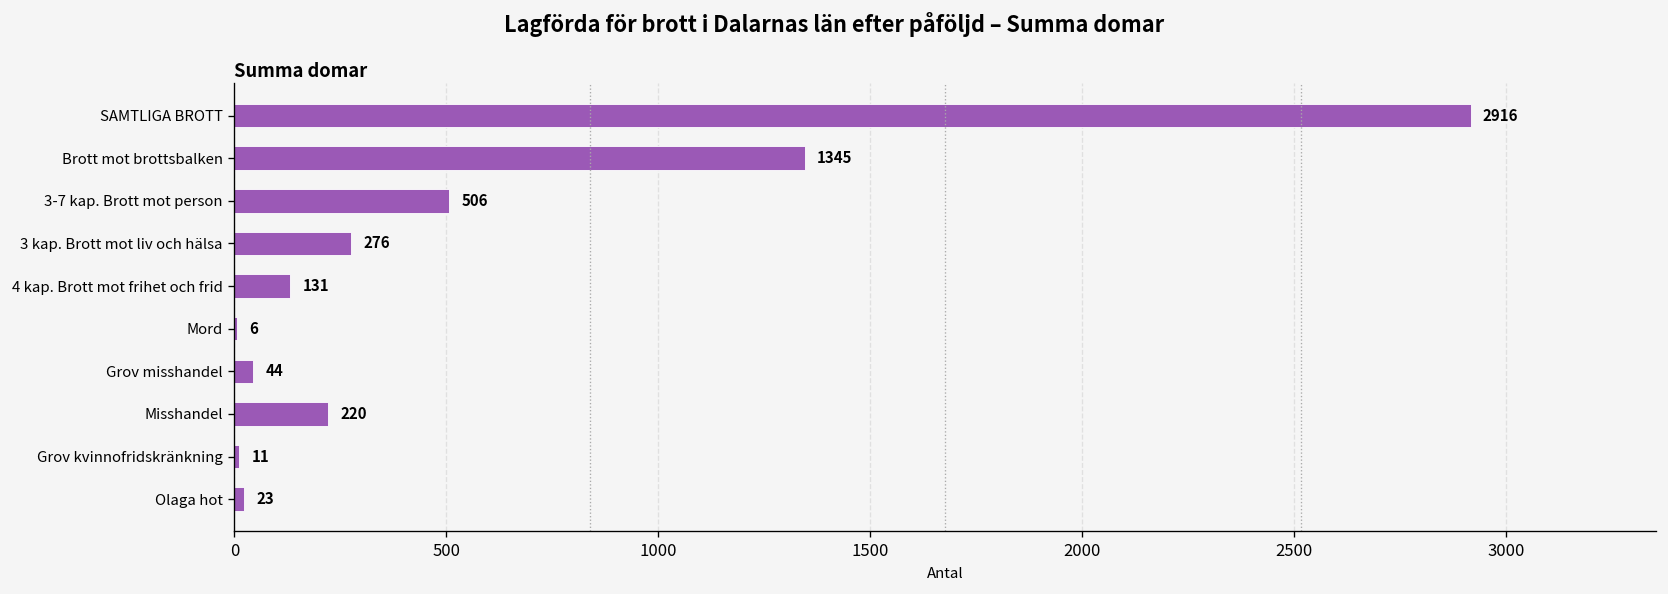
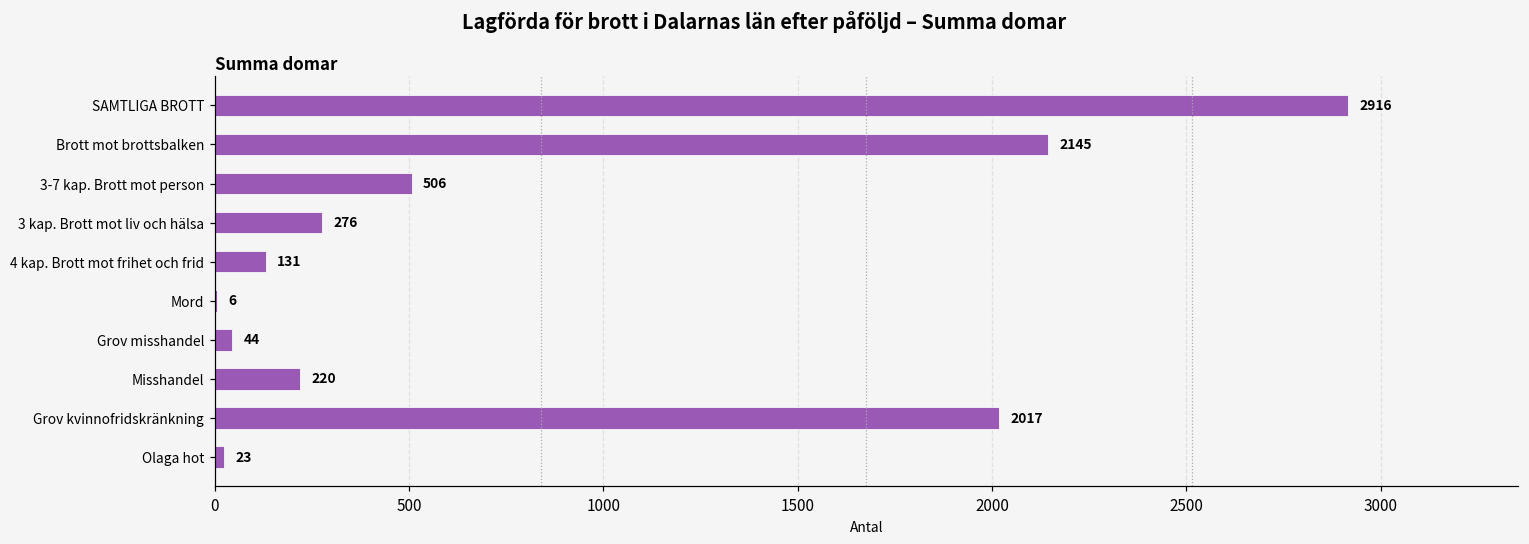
Brott mot brottsbalken: 1345 -> 2145
Grov kvinnofridskränkning: 11 -> 2017
